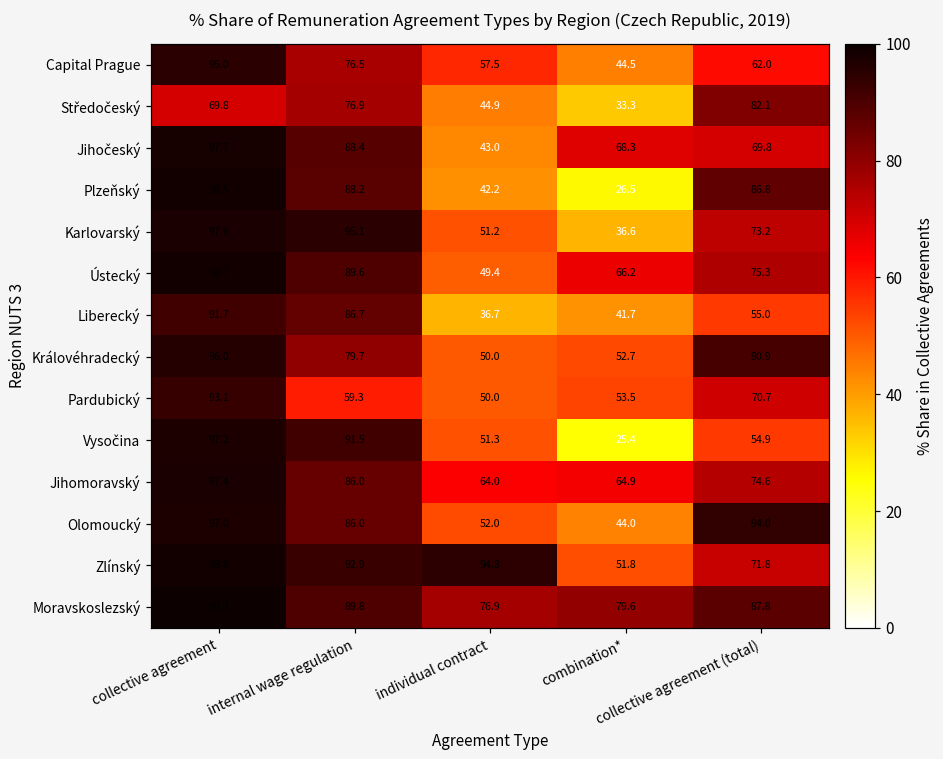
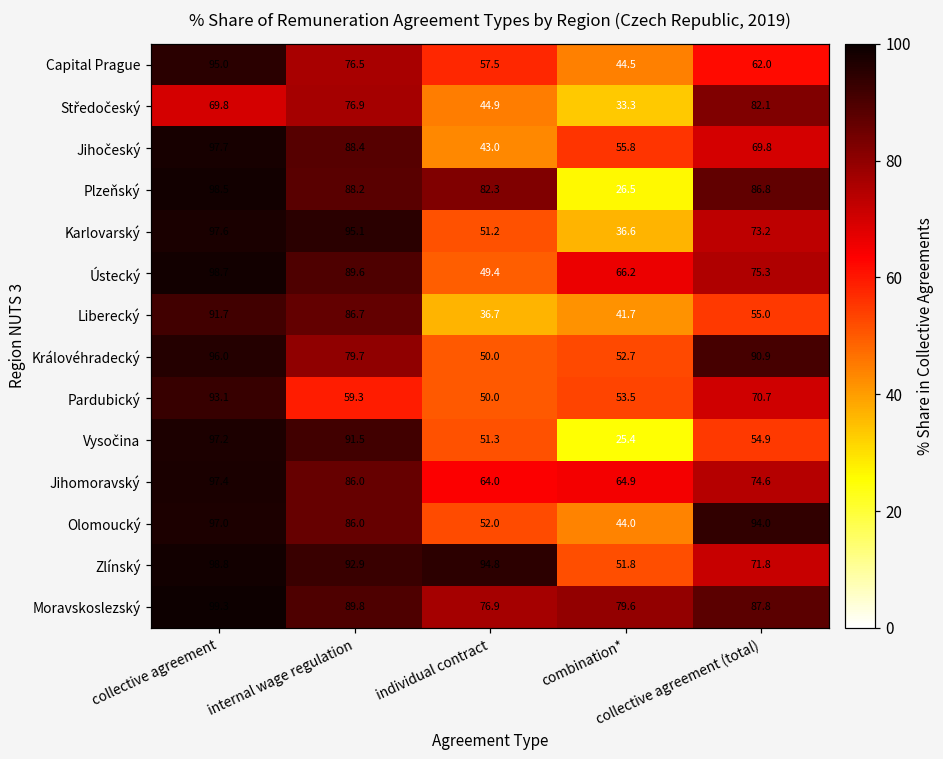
Jihočeský, combination*: 68.3 -> 55.8
Plzeňský, individual contract: 42.2 -> 82.3
